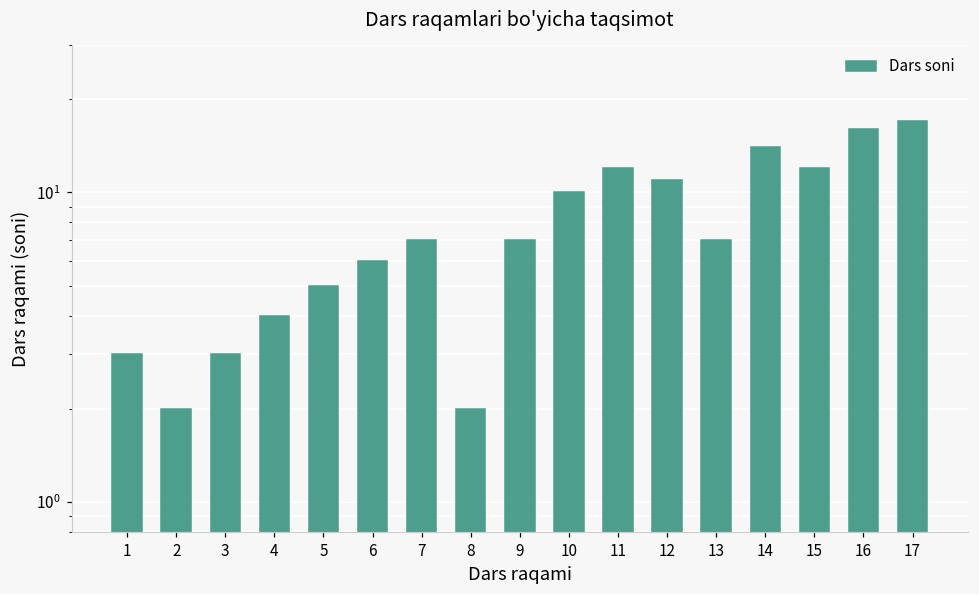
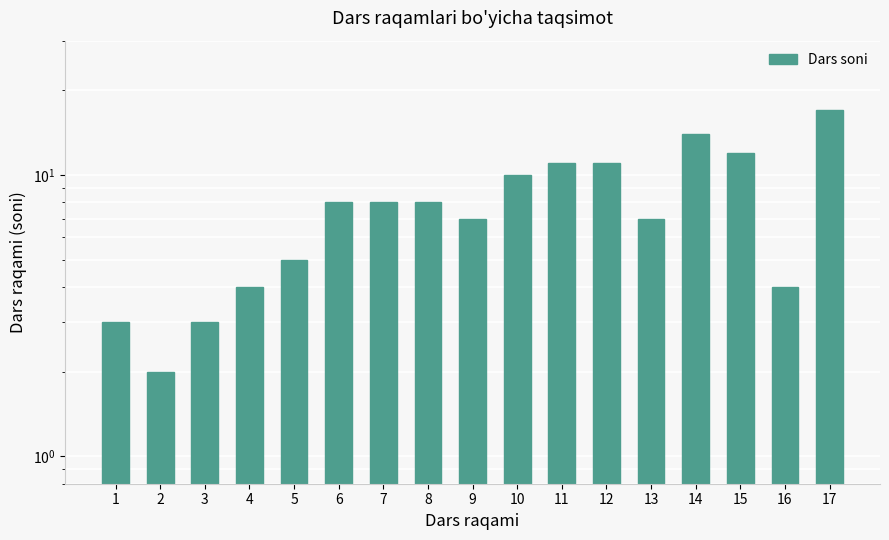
6: 6 -> 8
7: 7 -> 8
8: 2 -> 8
11: 12 -> 11
16: 16 -> 4
